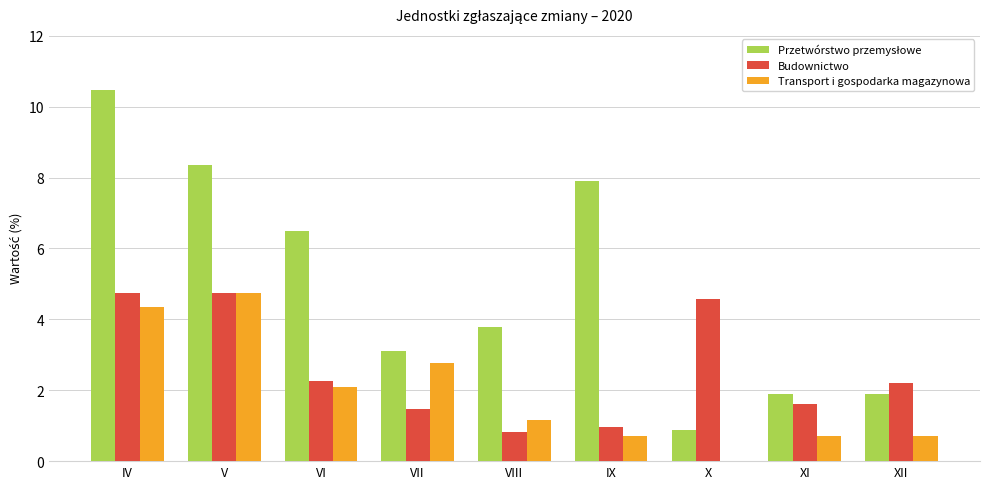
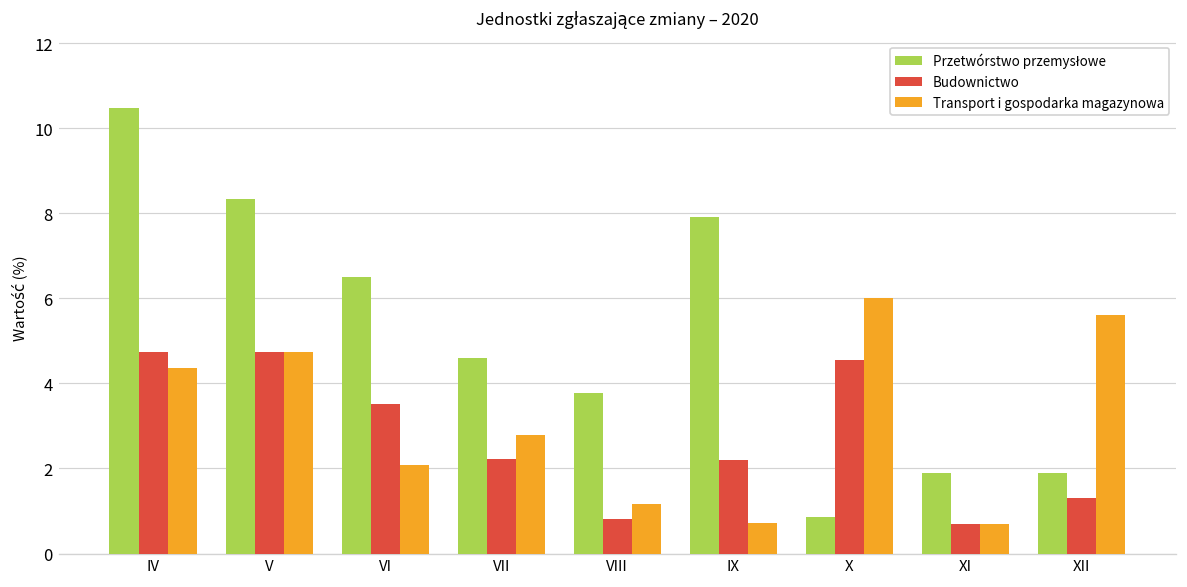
Budownictwo, VI: 2.3 -> 3.5
Przetwórstwo przemysłowe, VII: 3.1 -> 4.6
Budownictwo, VII: 1.5 -> 2.2
Budownictwo, IX: 1.0 -> 2.2
Transport i gospodarka magazynowa, X: 0 -> 6
Budownictwo, XI: 1.6 -> 0.7
Budownictwo, XII: 2.2 -> 1.3
Transport i gospodarka magazynowa, XII: 0.7 -> 5.6
